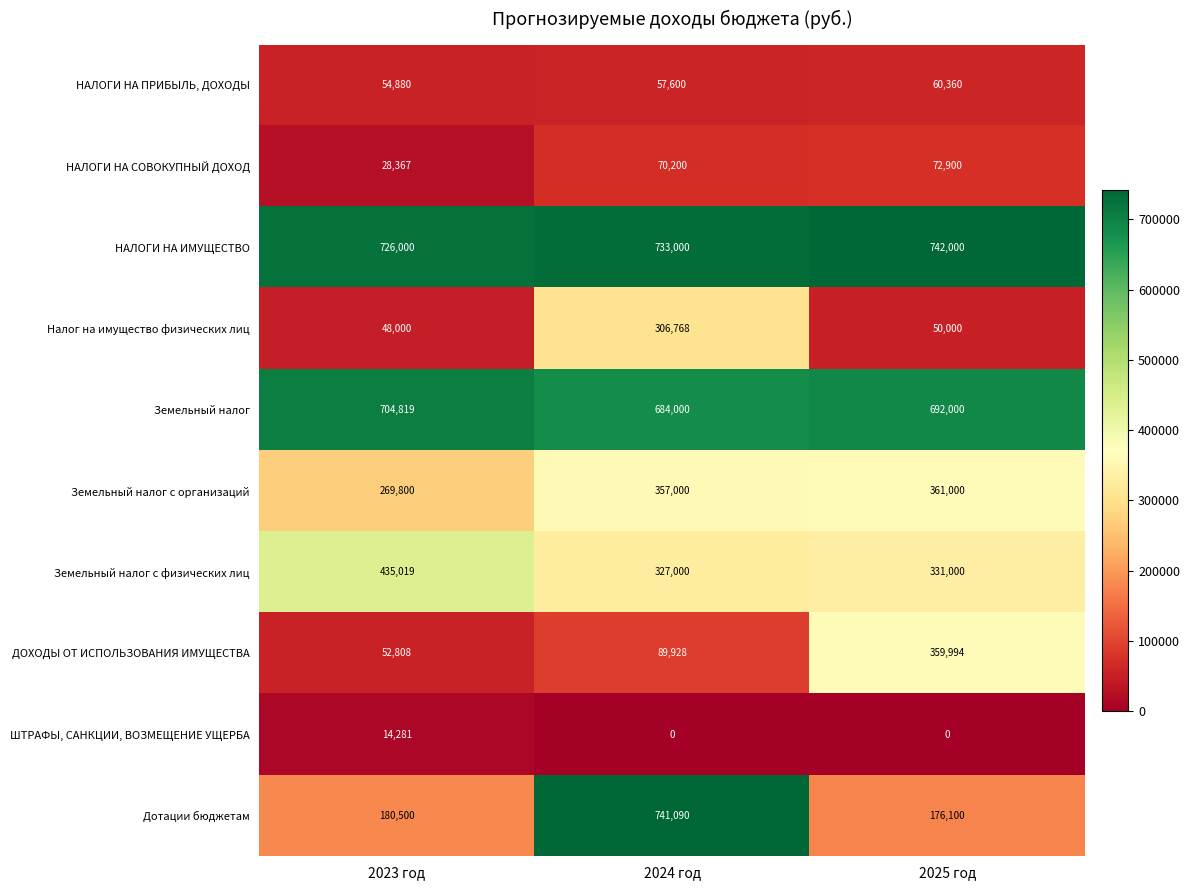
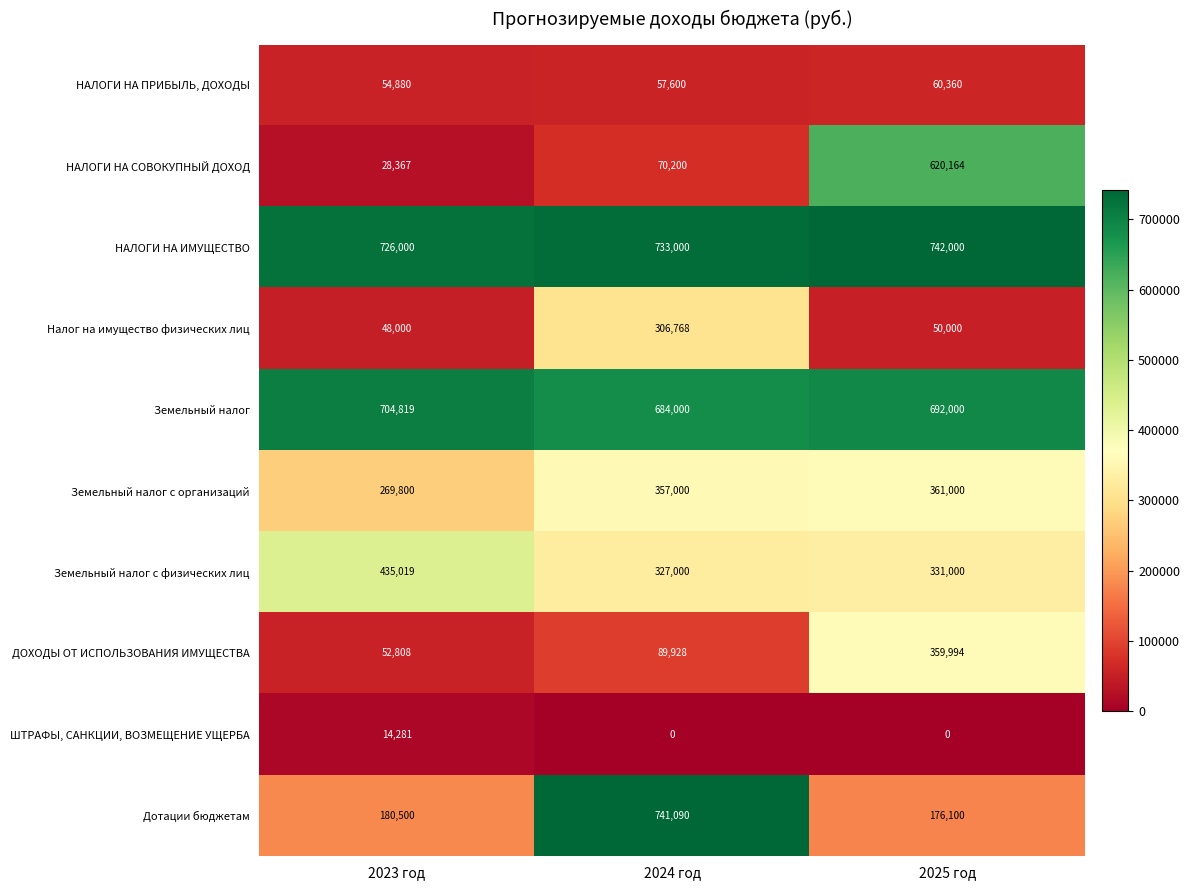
НАЛОГИ НА СОВОКУПНЫЙ ДОХОД, 2025 год: 72,900 -> 620,164
